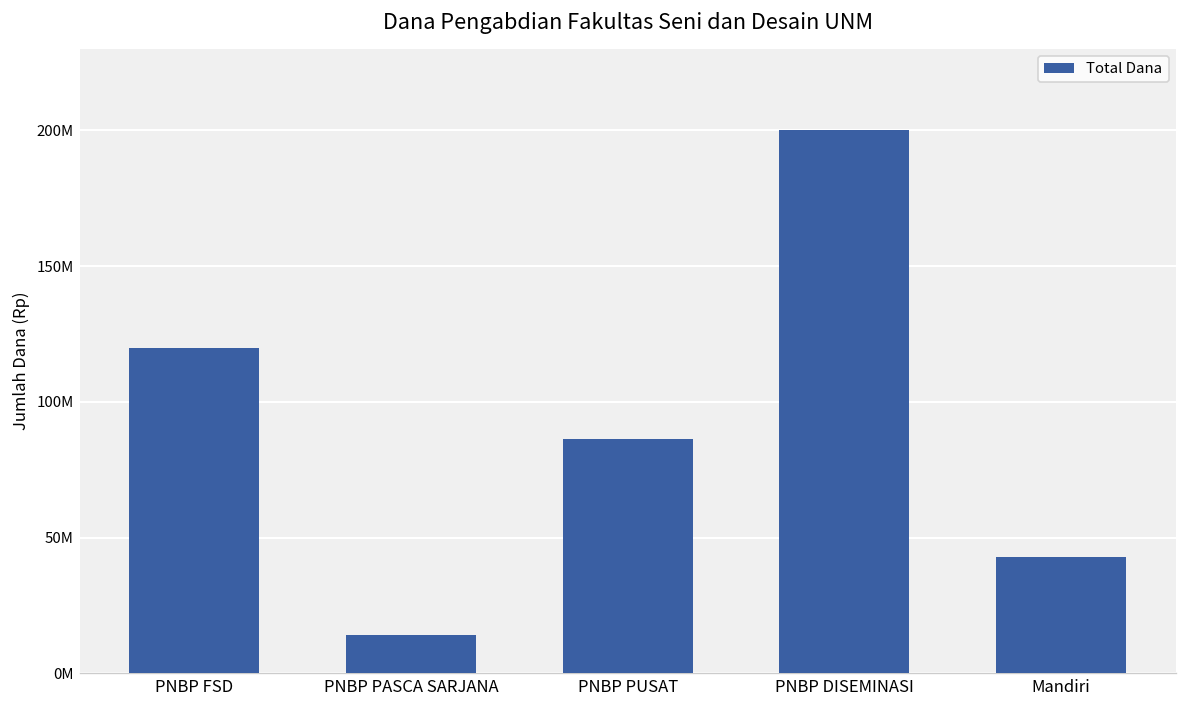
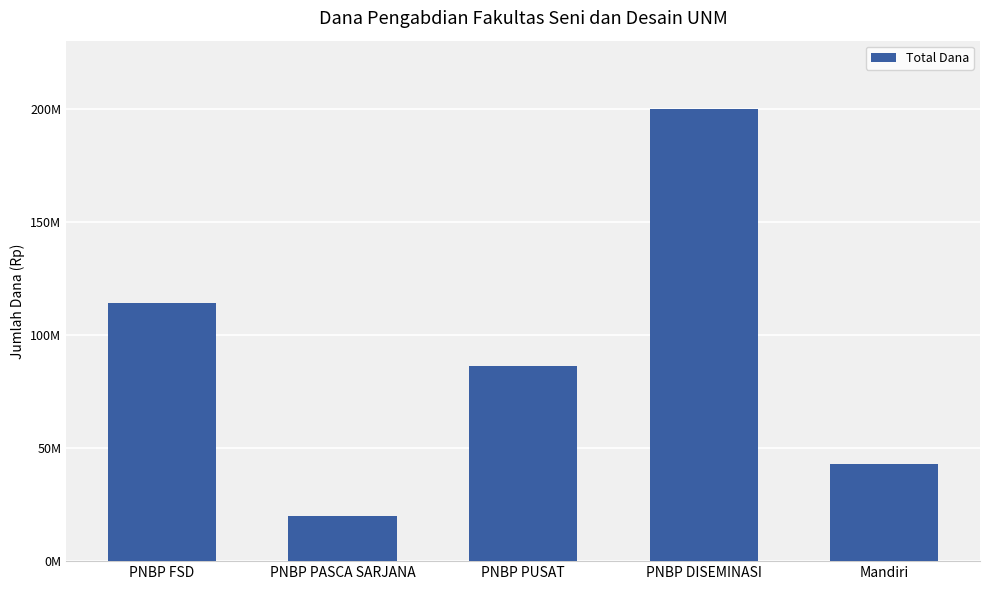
PNBP FSD: 120000000 -> 114000000
PNBP PASCA SARJANA: 14000000 -> 20000000
